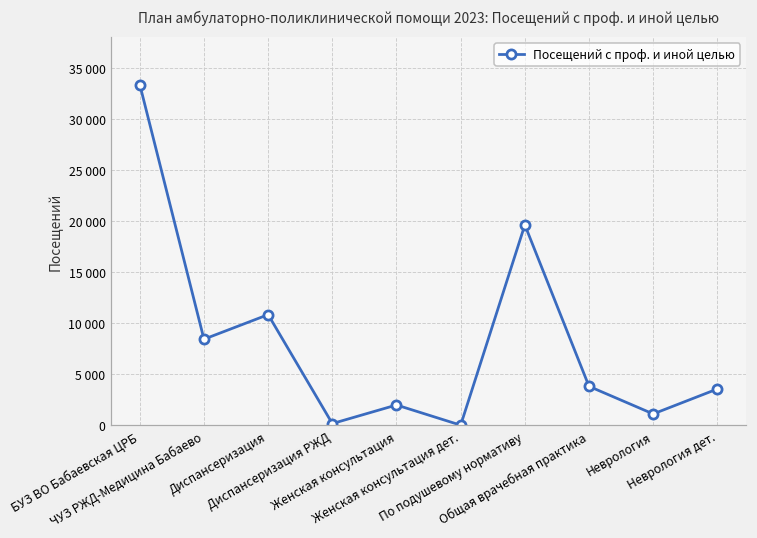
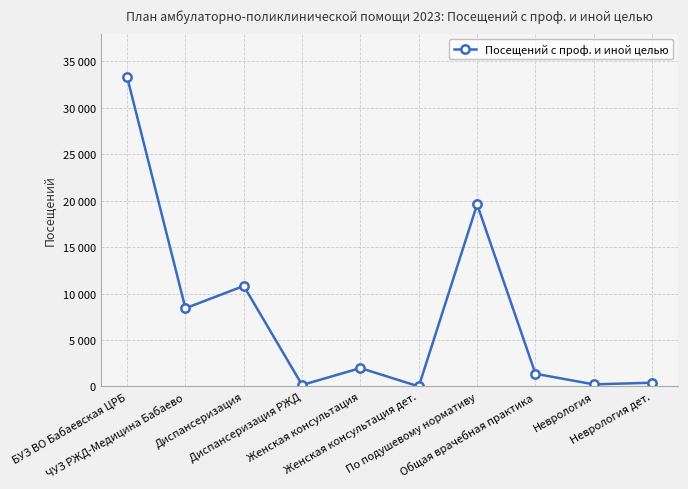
Общая врачебная практика: 4000 -> 1000
Неврология: 1000 -> 0
Неврология дет.: 4000 -> 0
